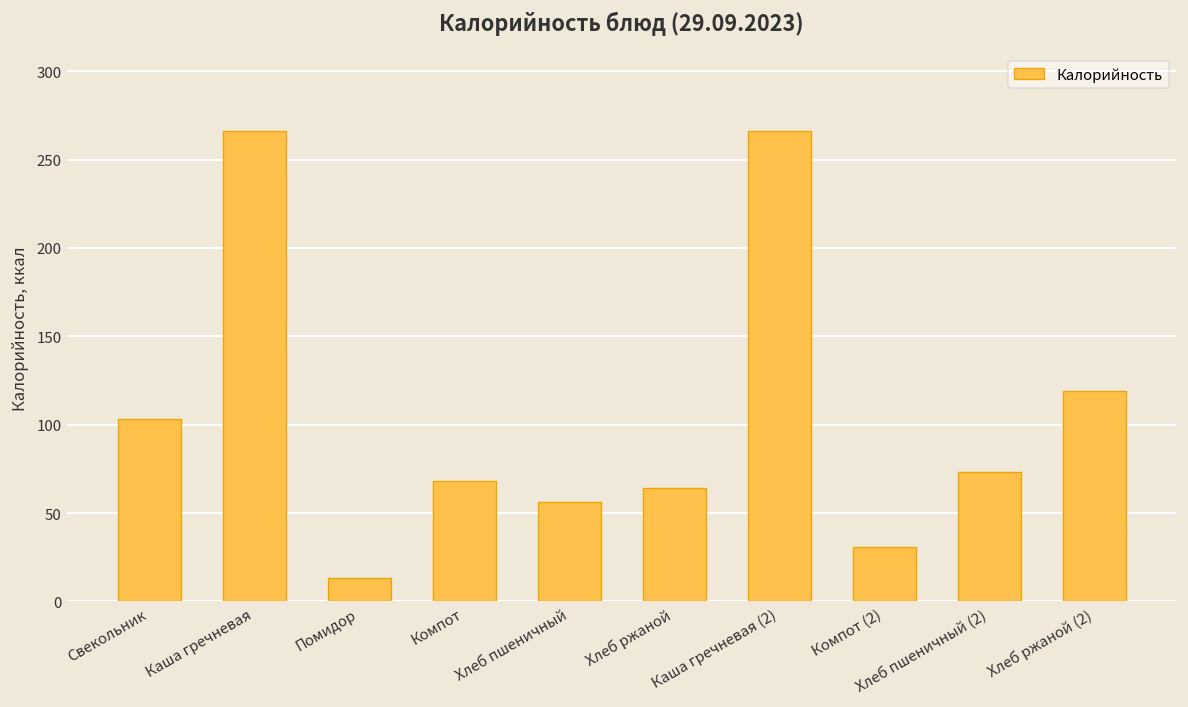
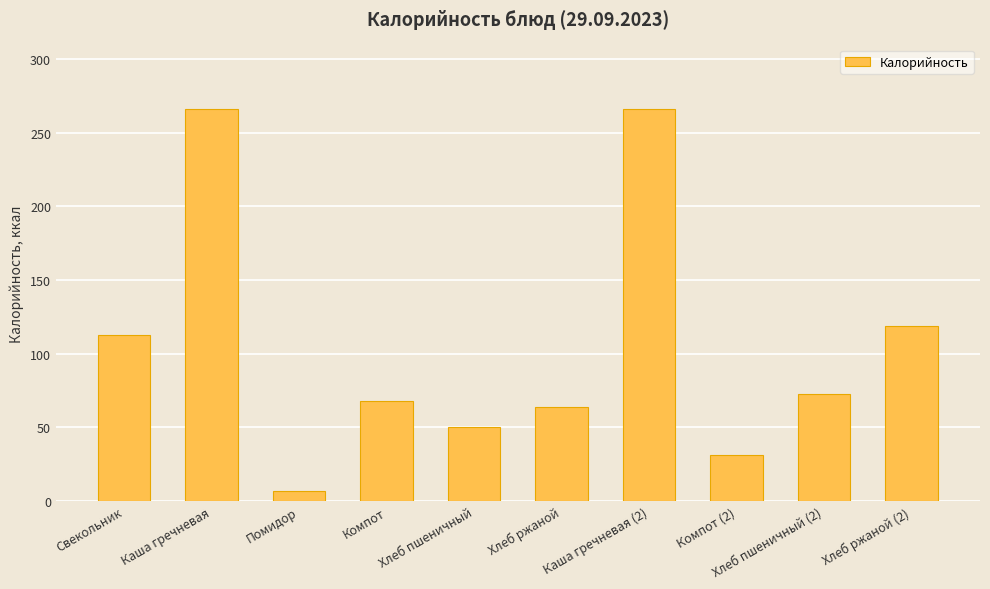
Свекольник: 103 -> 113
Помидор: 13 -> 7
Хлеб пшеничный: 56 -> 50
